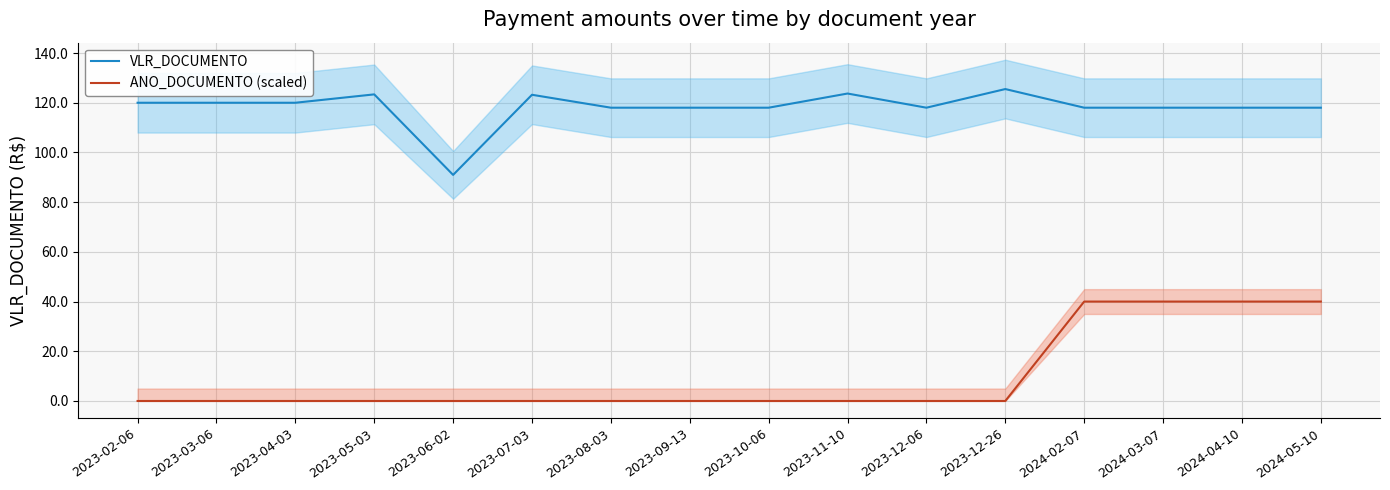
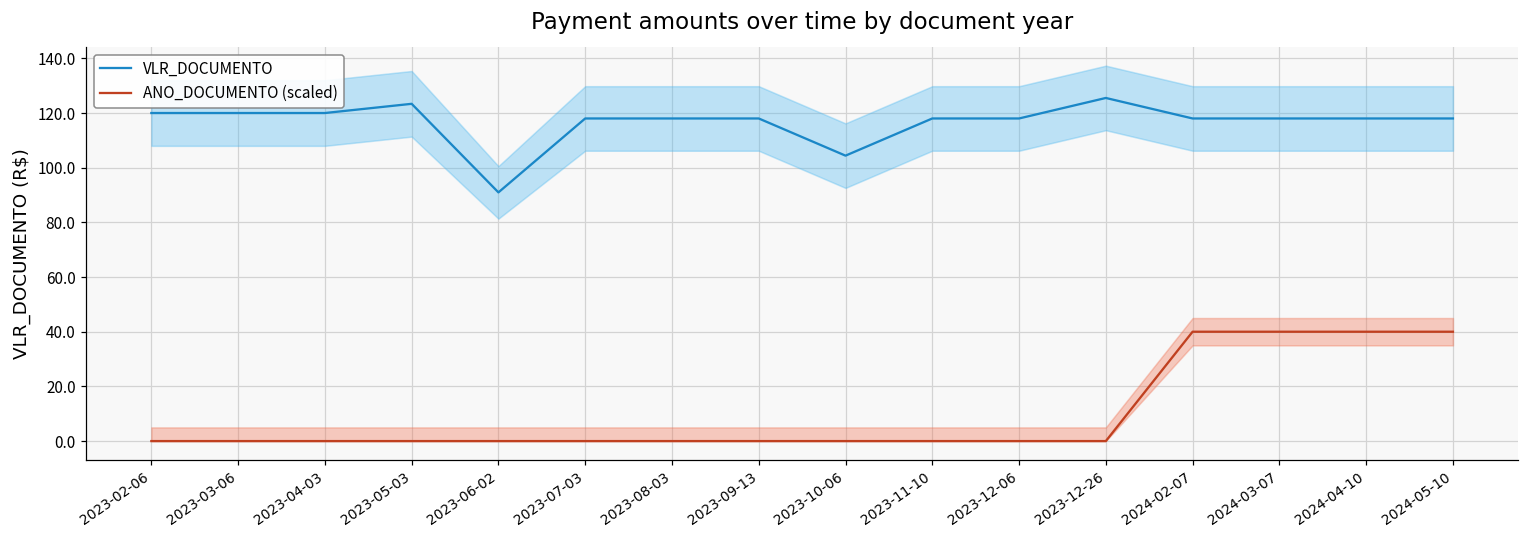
VLR_DOCUMENTO, 2023-07-03: 123 -> 118
VLR_DOCUMENTO, 2023-10-06: 118 -> 104
VLR_DOCUMENTO, 2023-11-10: 124 -> 118
